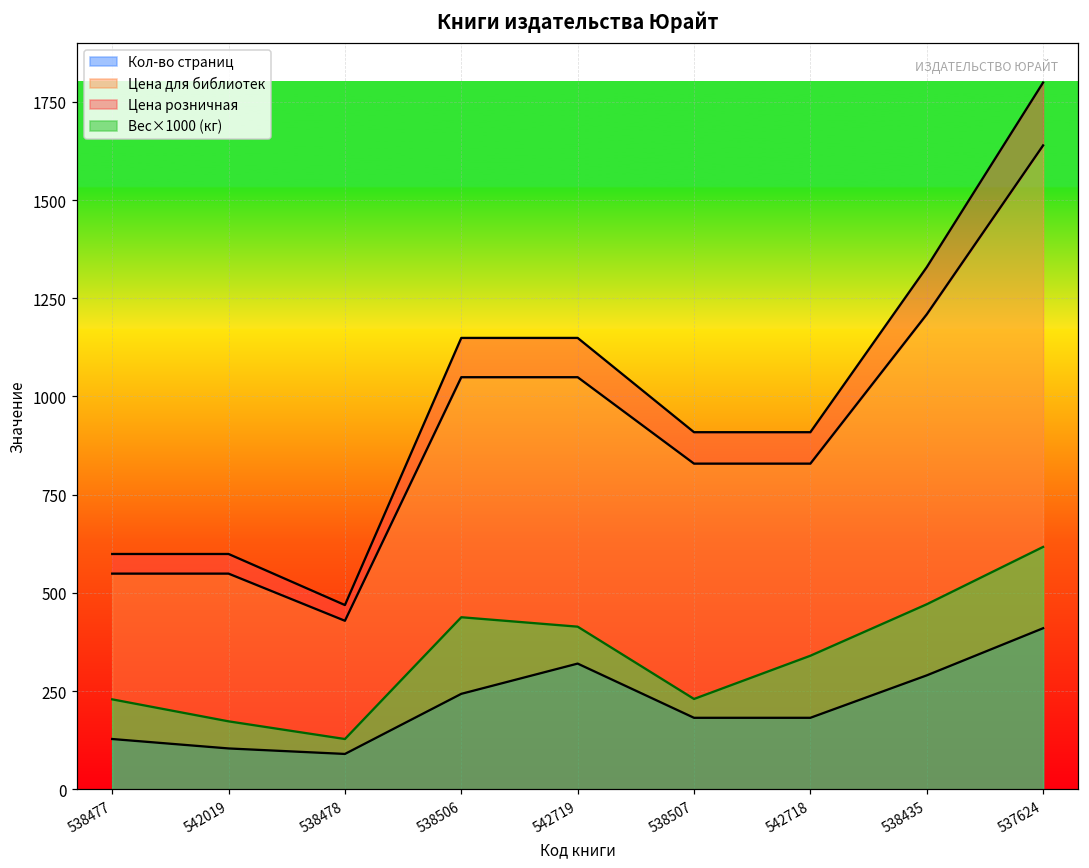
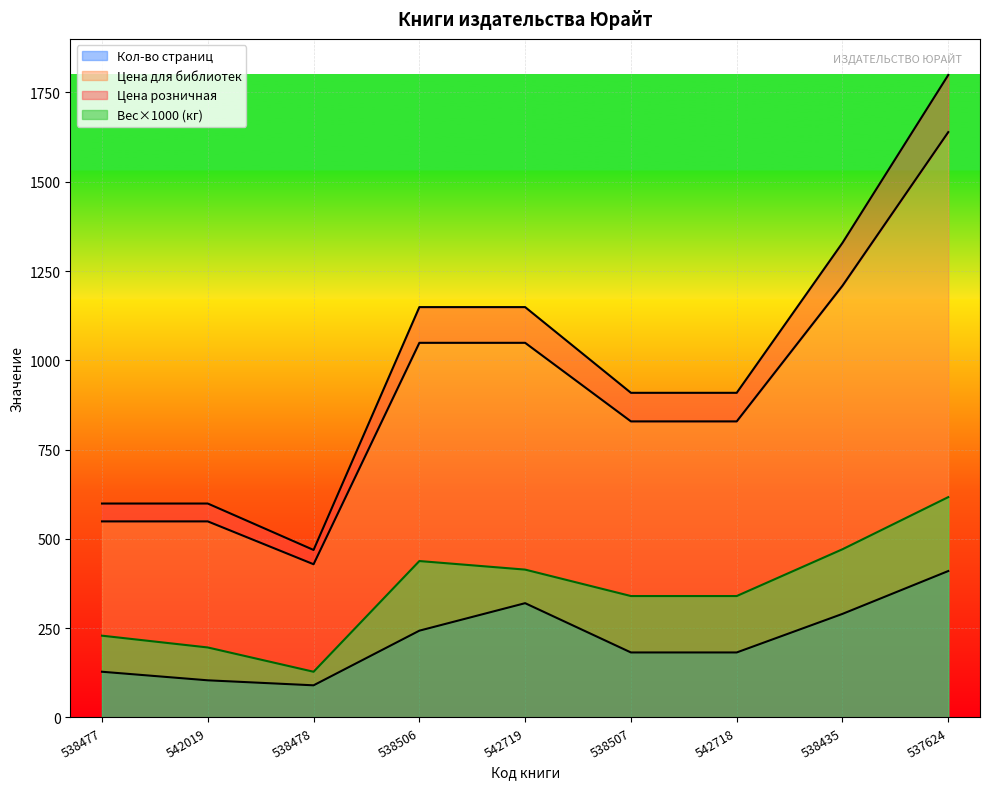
Вес×1000 (кг), 542019: 170 -> 200
Вес×1000 (кг), 538507: 230 -> 340
